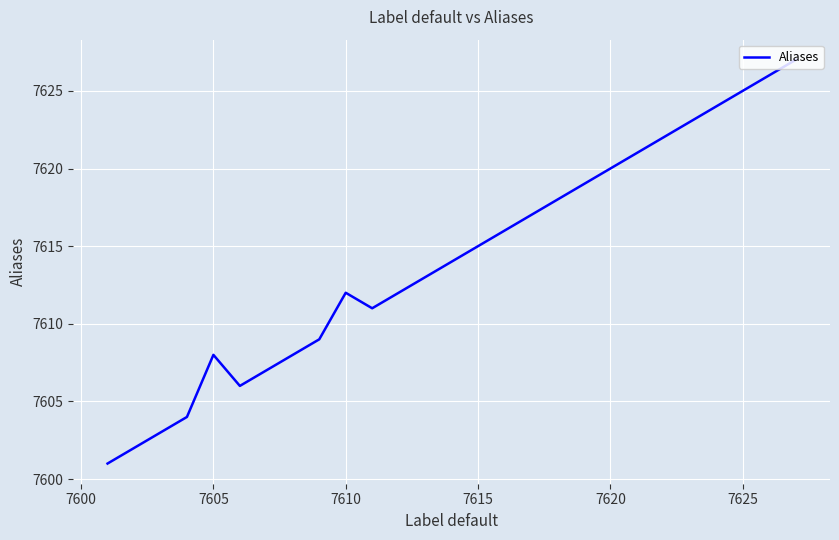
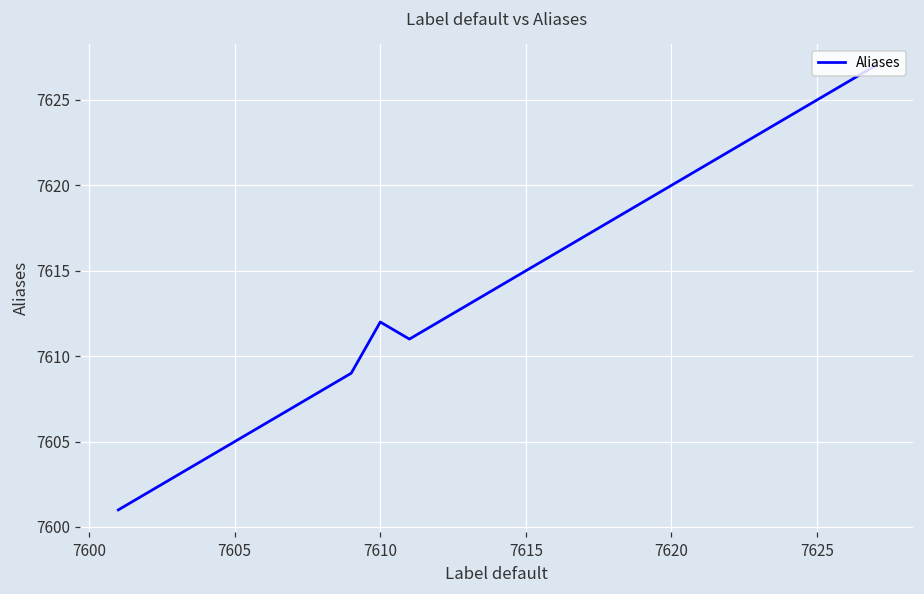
7605: 7608 -> 7605
